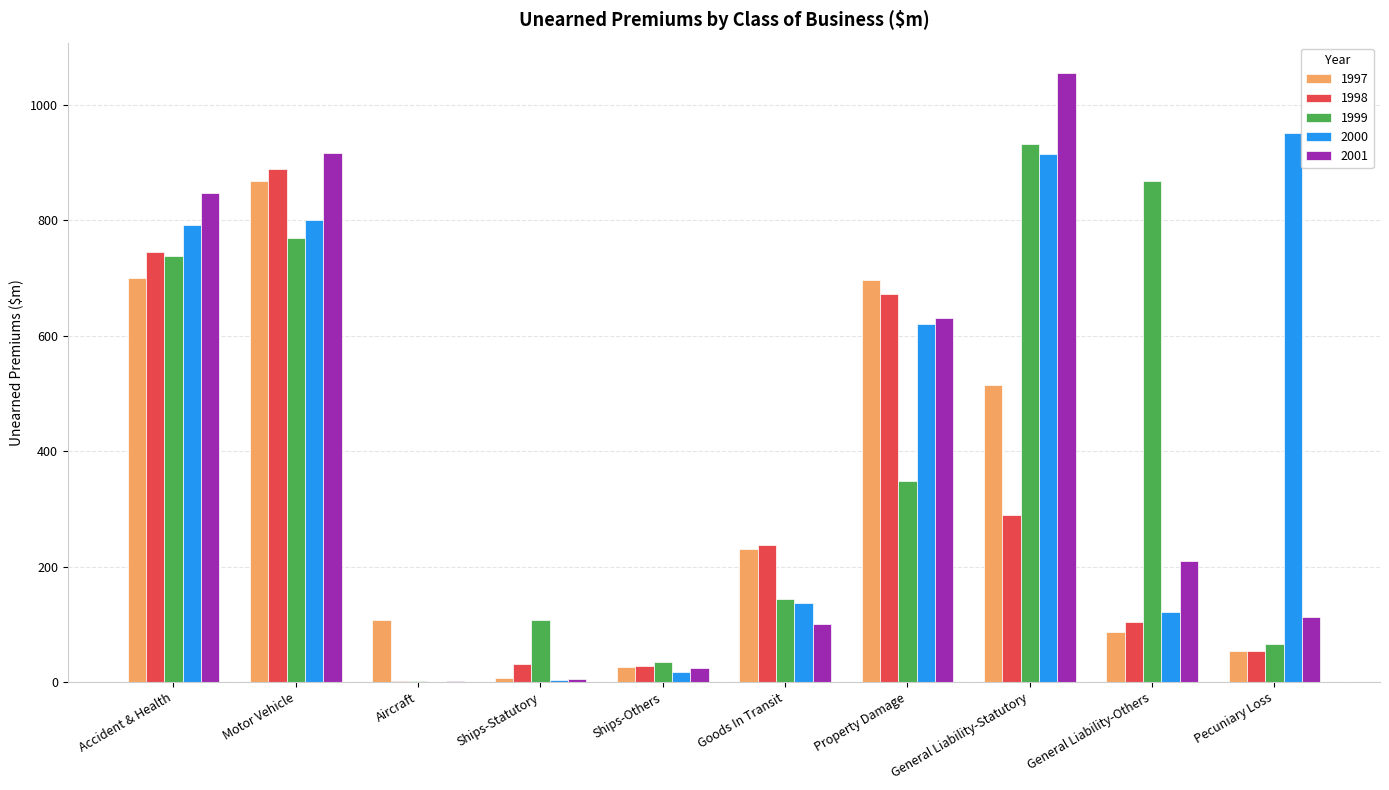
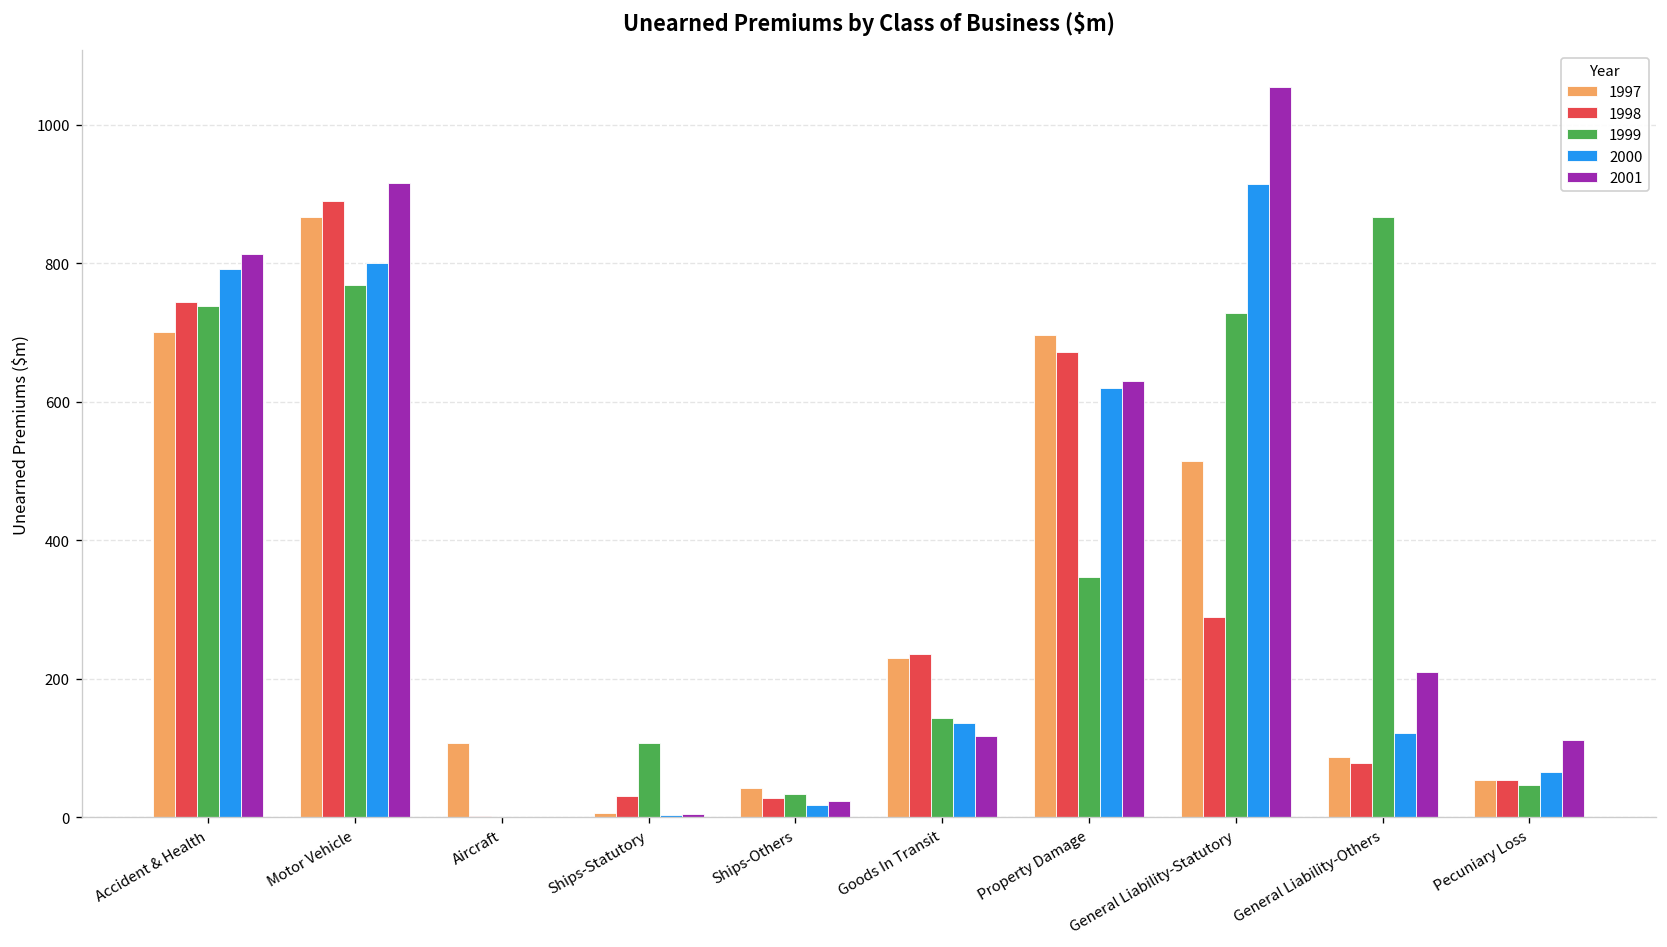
2001, Accident & Health: 850 -> 810
1997, Ships-Others: 30 -> 40
2001, Goods In Transit: 100 -> 120
1999, General Liability-Statutory: 930 -> 730
1998, General Liability-Others: 100 -> 80
1999, Pecuniary Loss: 70 -> 50
2000, Pecuniary Loss: 950 -> 70
